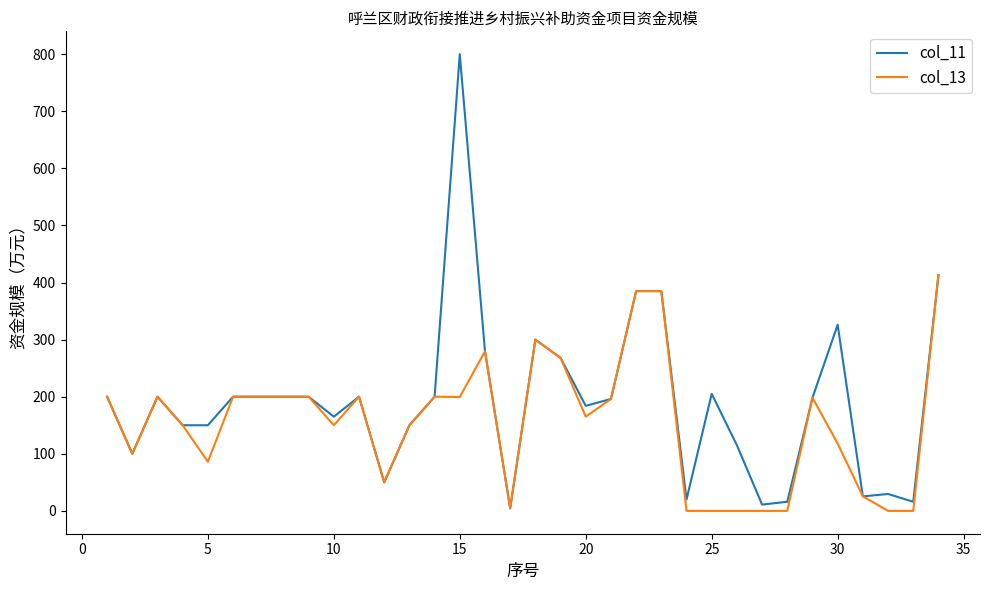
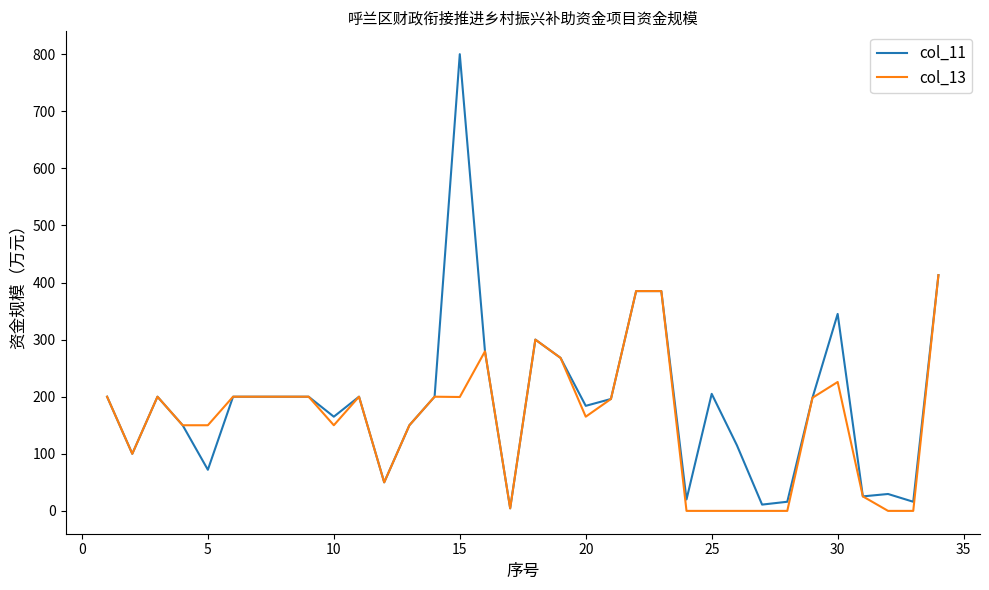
col_11, 5: 150 -> 70
col_13, 5: 90 -> 150
col_11, 30: 330 -> 350
col_13, 30: 120 -> 230
